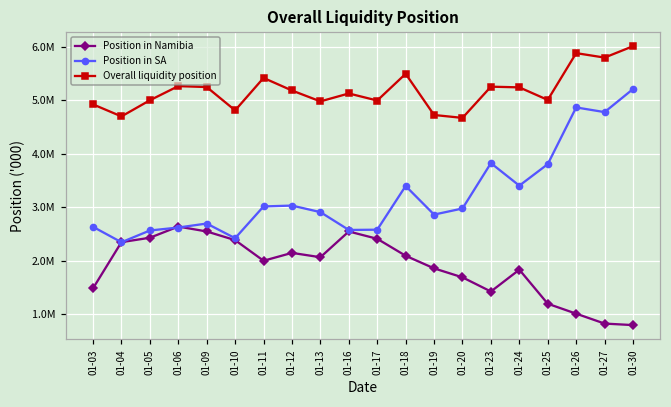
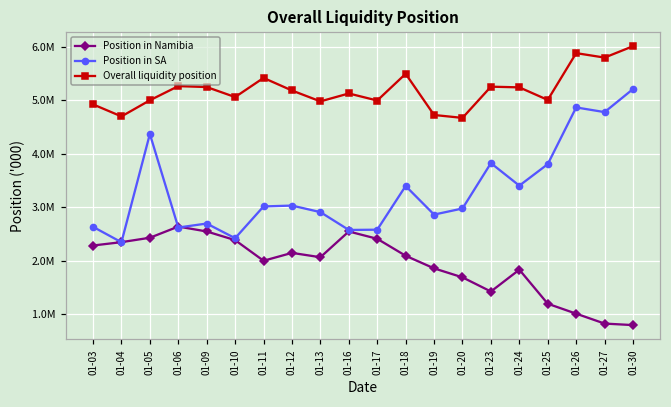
Position in Namibia, 01-03: 1500000 -> 2300000
Position in SA, 01-05: 2600000 -> 4400000
Overall liquidity position, 01-10: 4800000 -> 5100000
